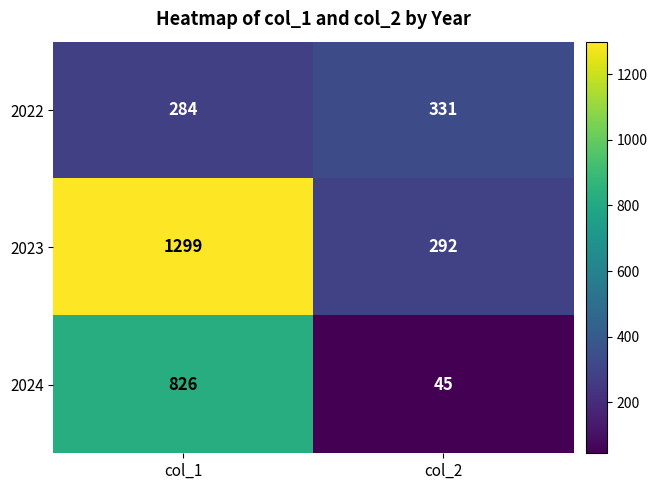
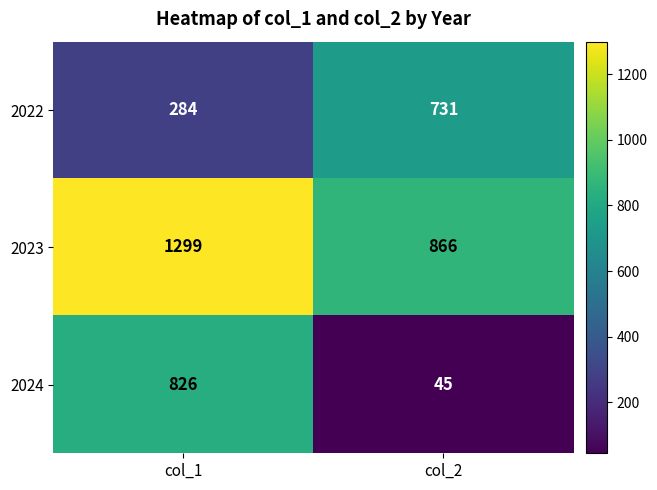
2022, col_2: 331 -> 731
2023, col_2: 292 -> 866
